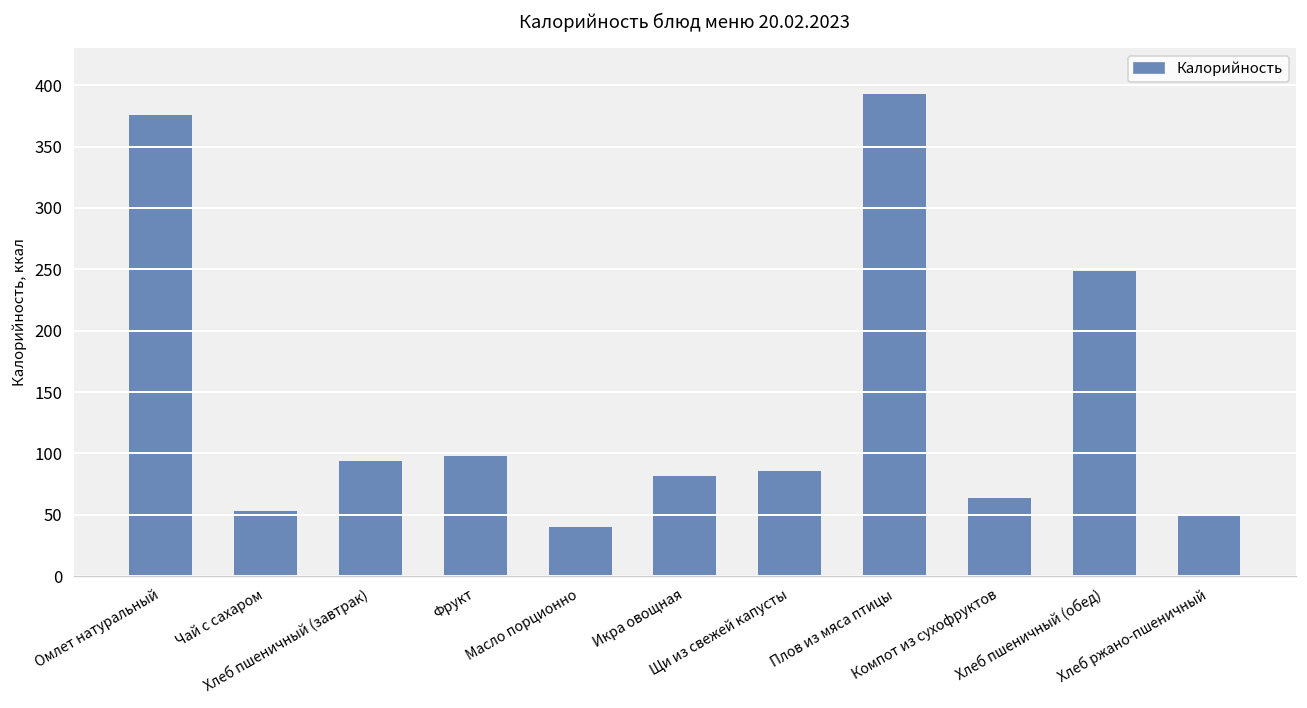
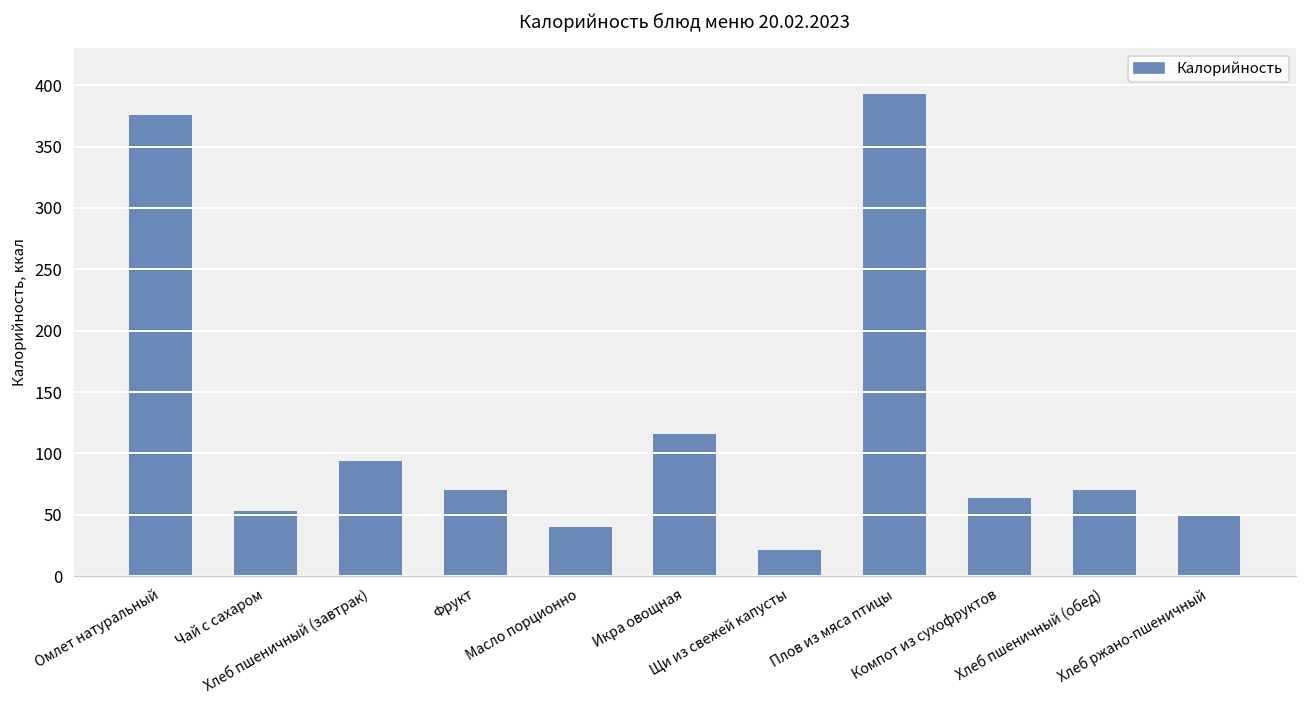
Фрукт: 98 -> 71
Икра овощная: 82 -> 116
Щи из свежей капусты: 86 -> 22
Хлеб пшеничный (обед): 249 -> 71
